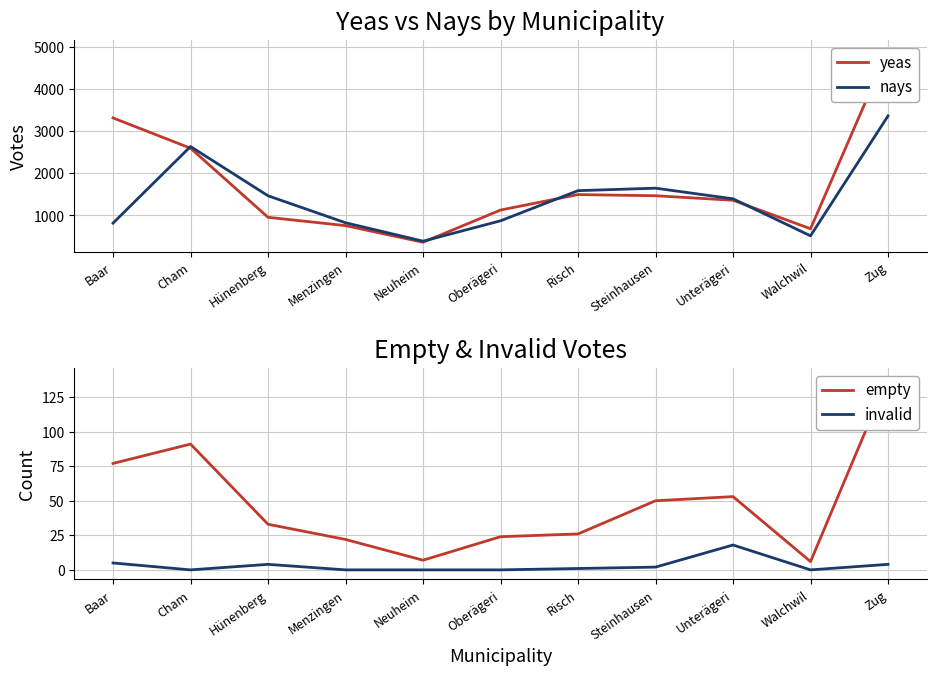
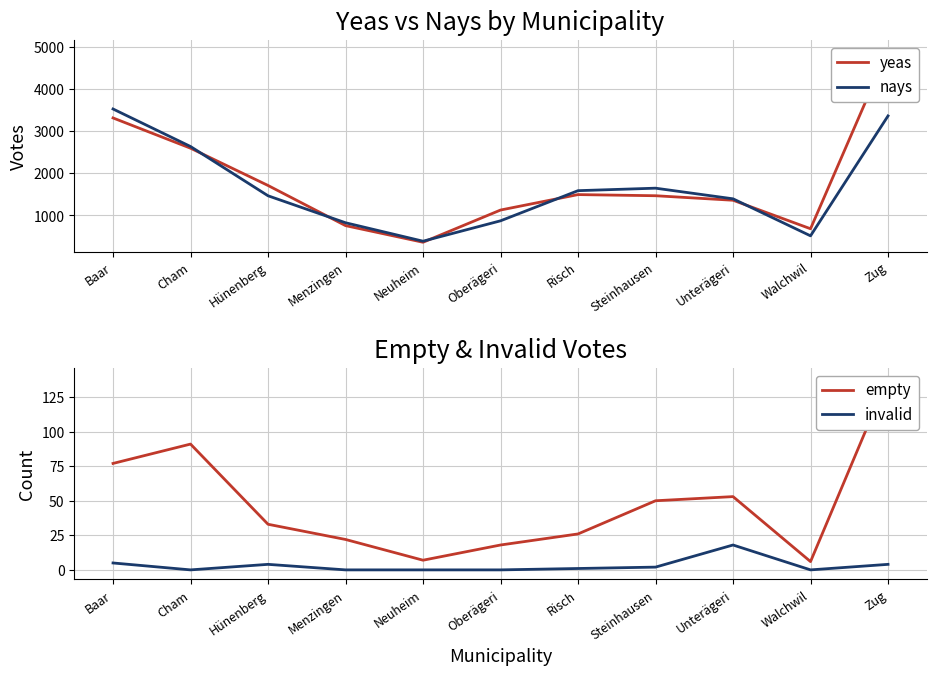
Yeas vs Nays by Municipality, nays, Baar: 800 -> 3500
Yeas vs Nays by Municipality, yeas, Hünenberg: 1000 -> 1700
Empty & Invalid Votes, empty, Oberägeri: 24 -> 18
